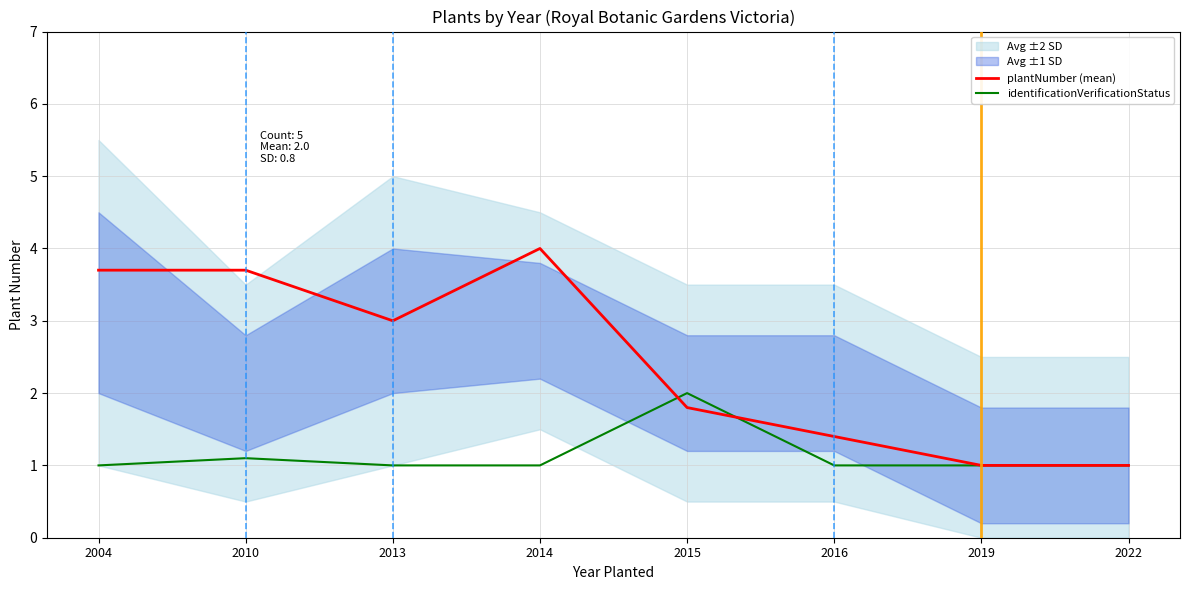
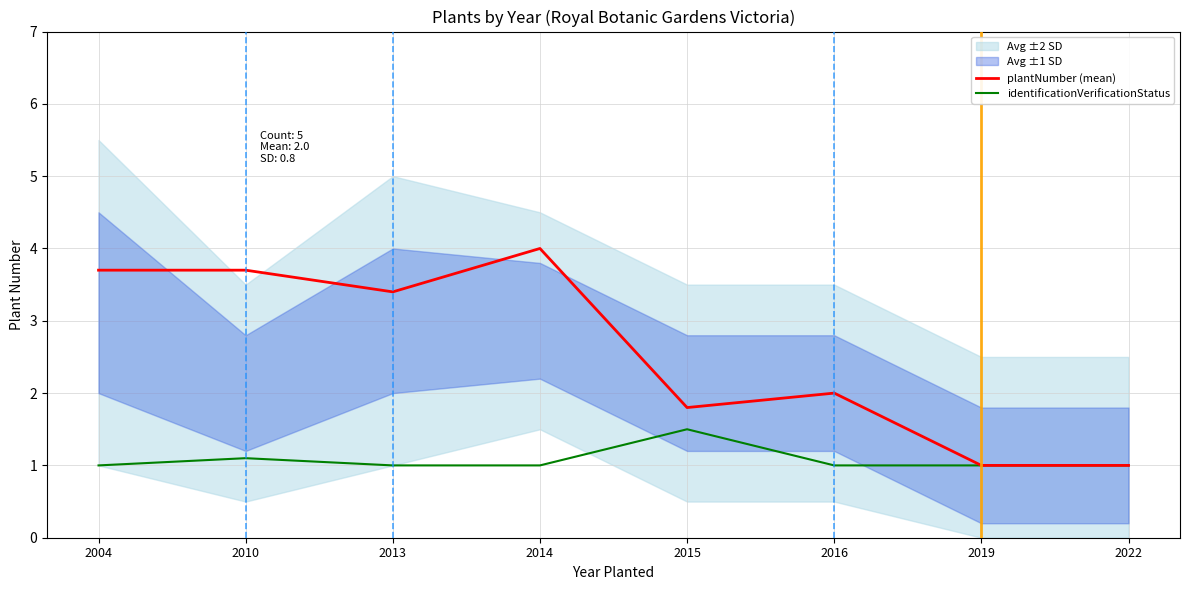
plantNumber (mean), 2013: 3.0 -> 3.4
identificationVerificationStatus, 2015: 2.0 -> 1.5
plantNumber (mean), 2016: 1.4 -> 2.0
